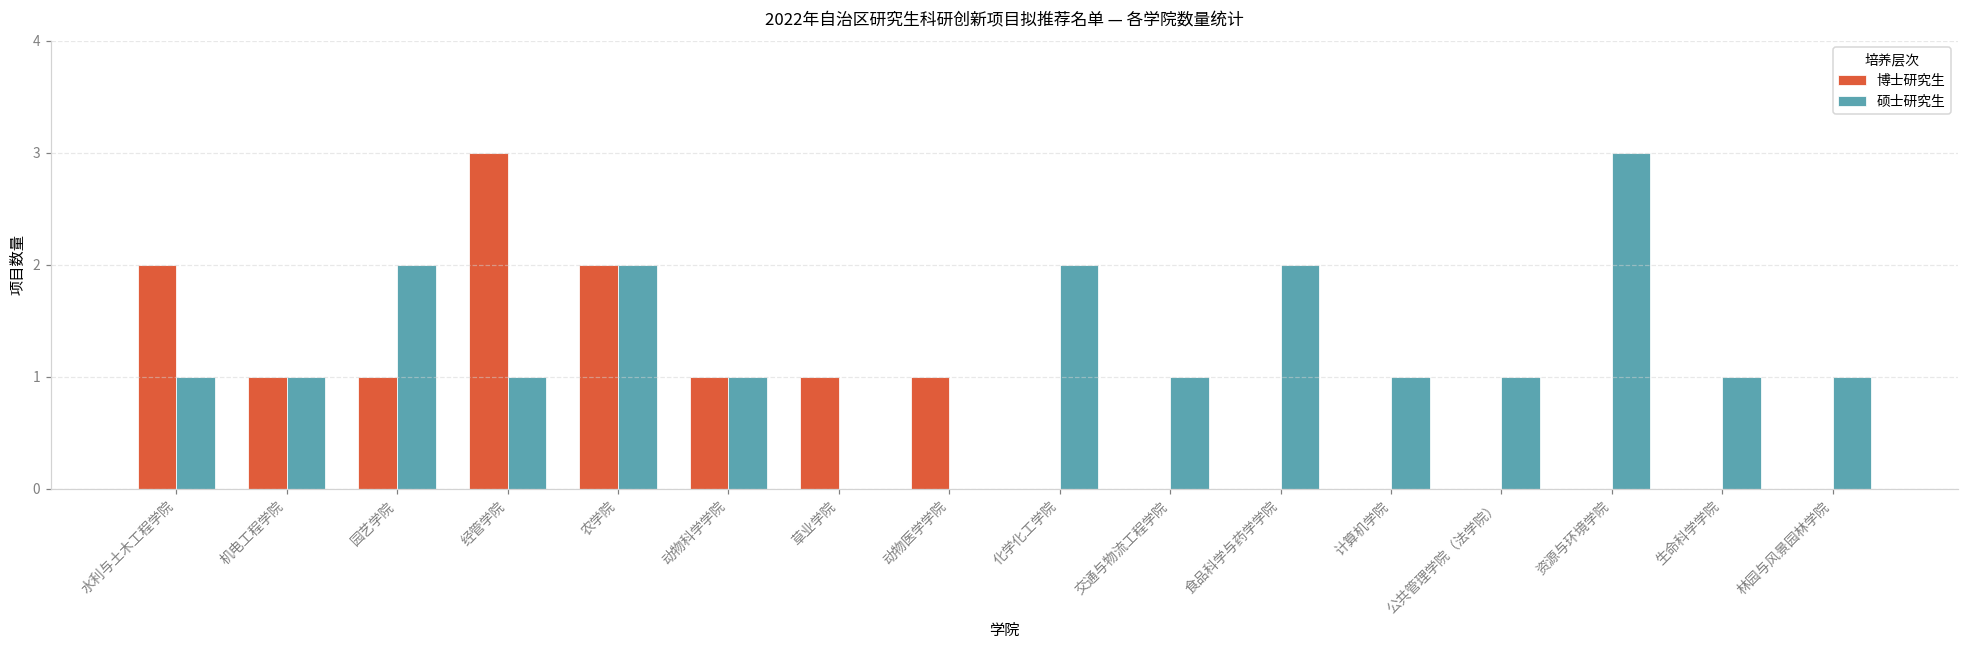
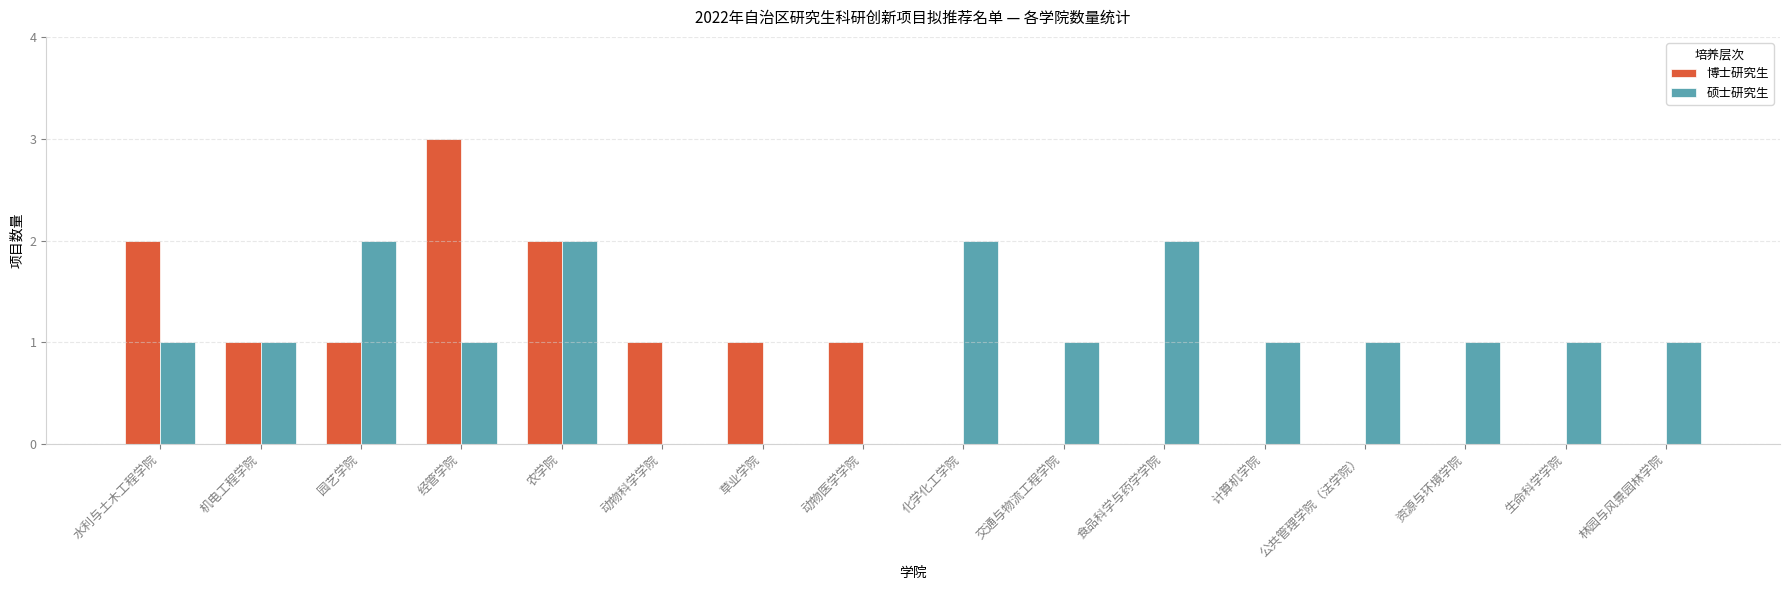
硕士研究生, 动物科学学院: 1 -> 0
硕士研究生, 资源与环境学院: 3 -> 1
